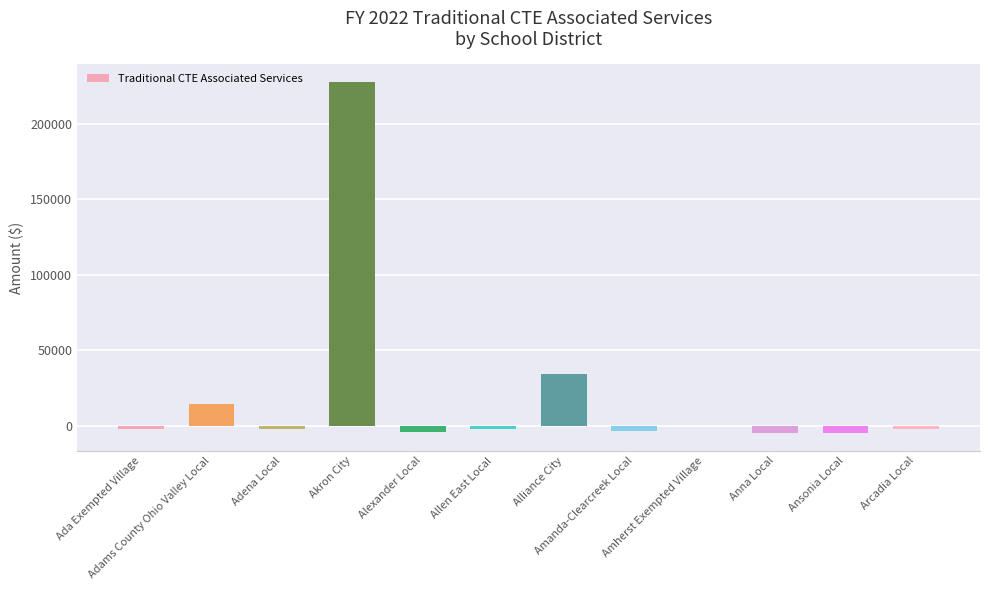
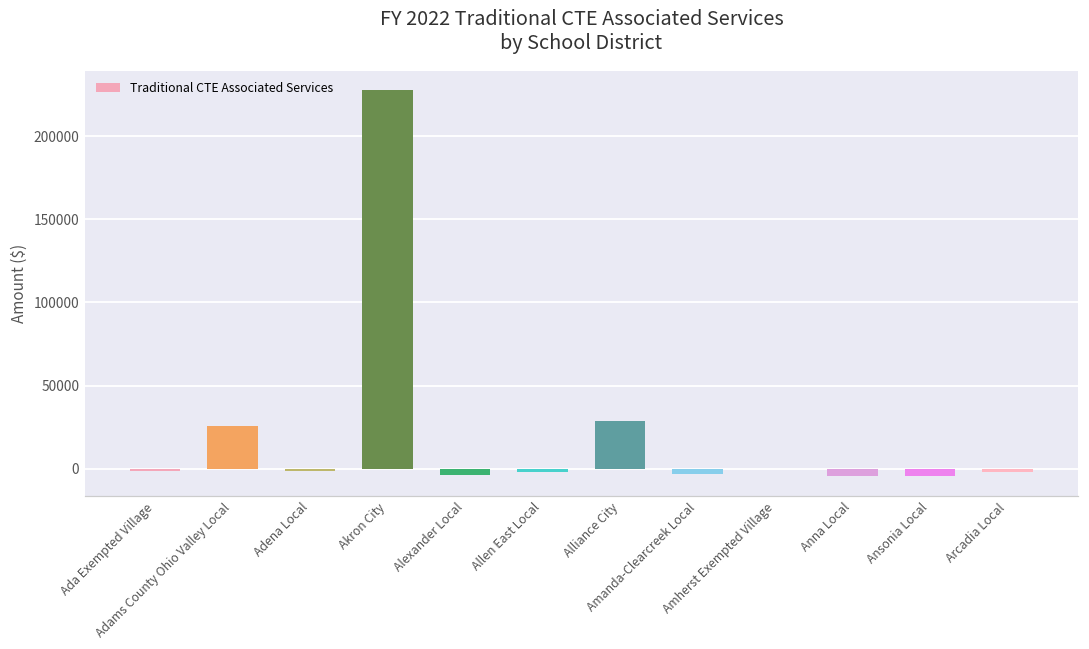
Adams County Ohio Valley Local: 15000 -> 25000
Alliance City: 34000 -> 29000
